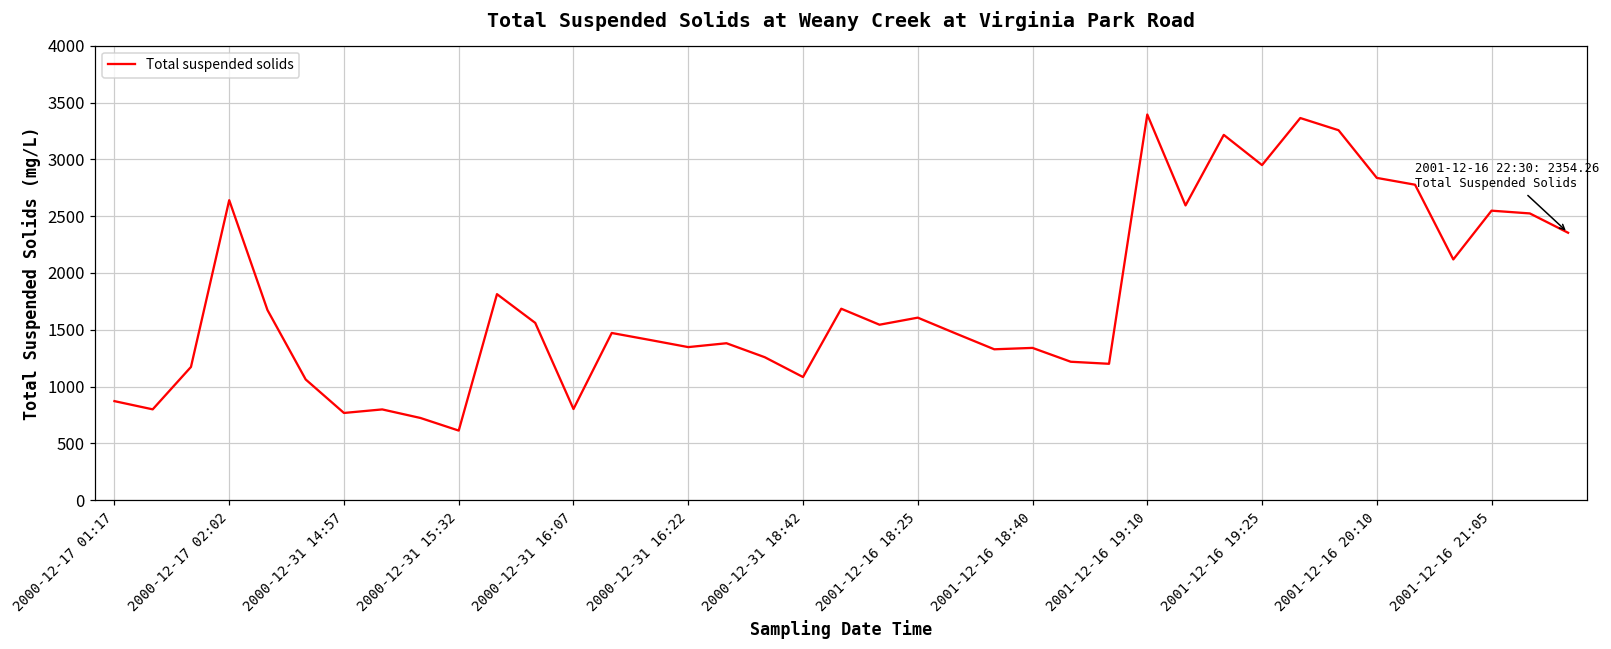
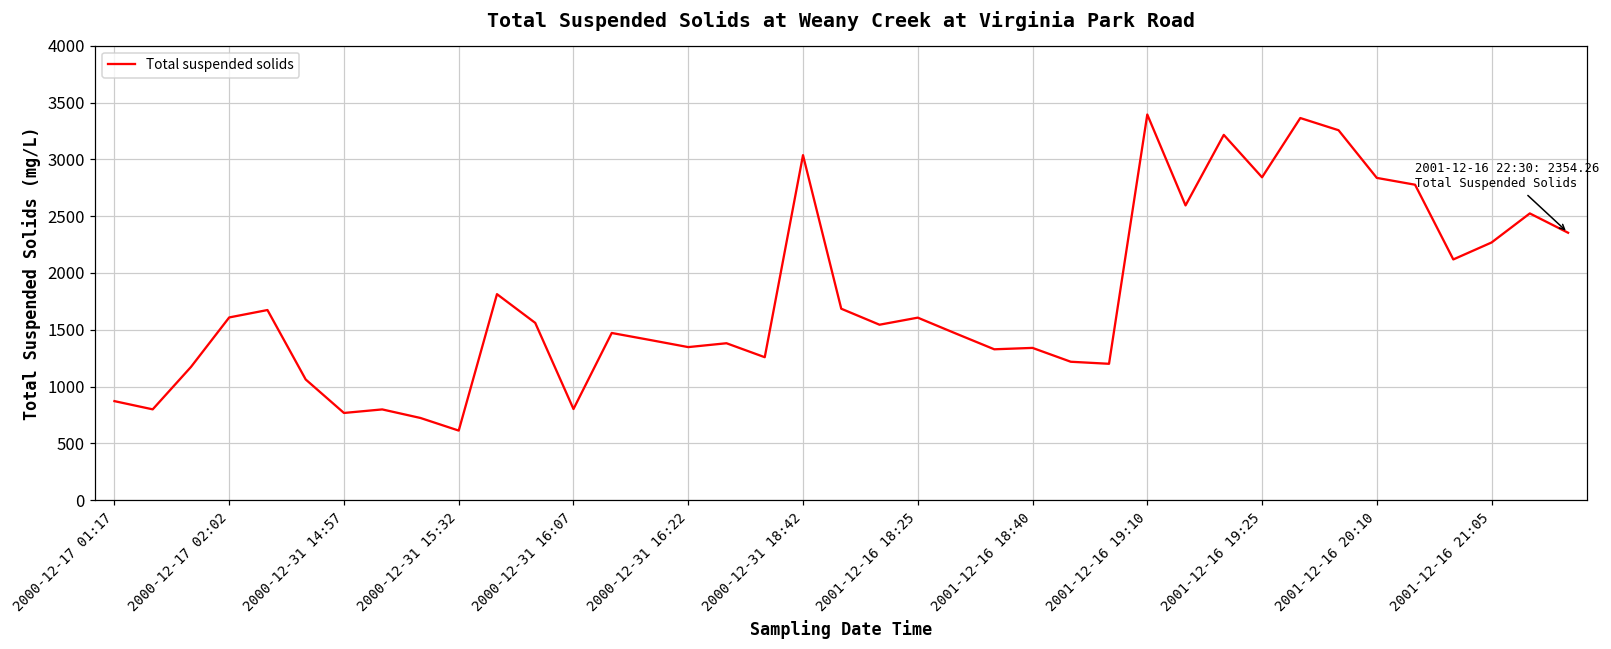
2000-12-17 02:02: 2640 -> 1610
2000-12-31 18:42: 1080 -> 3040
2001-12-16 19:25: 2950 -> 2840
2001-12-16 21:05: 2550 -> 2270
